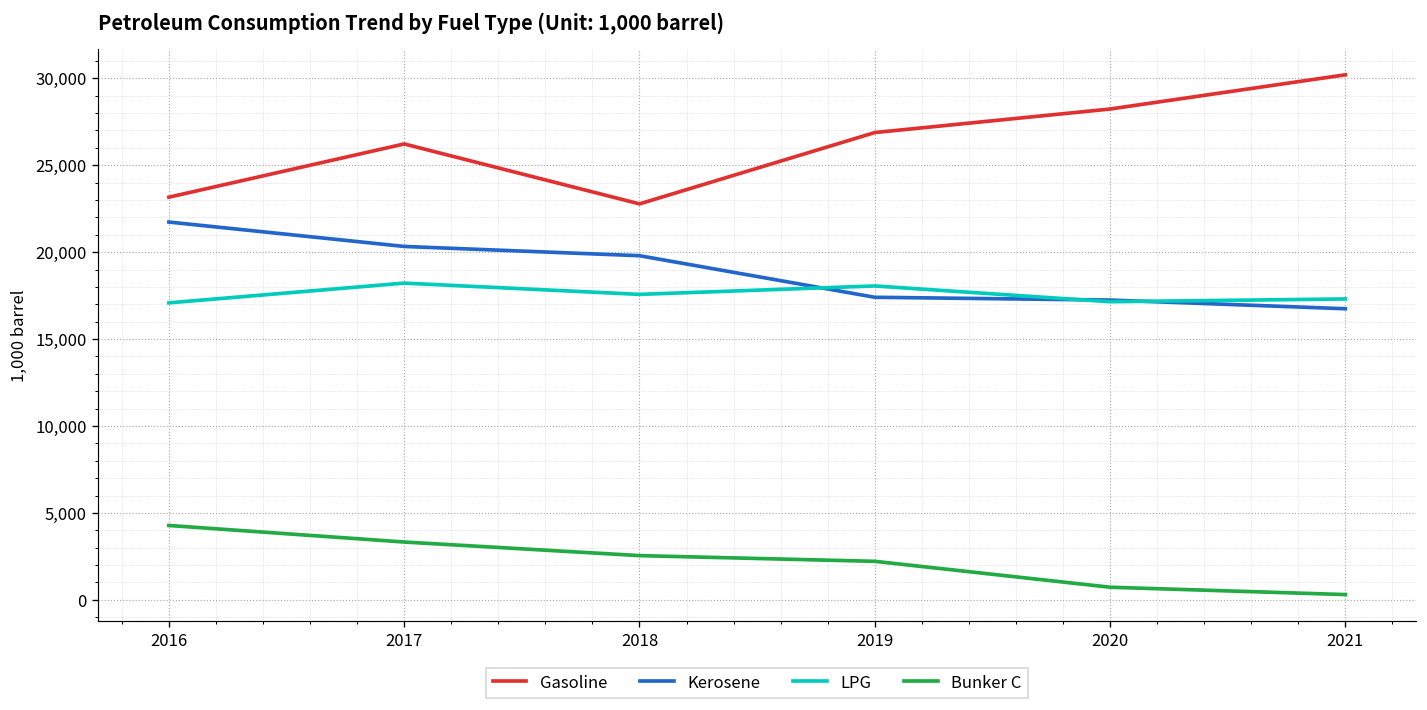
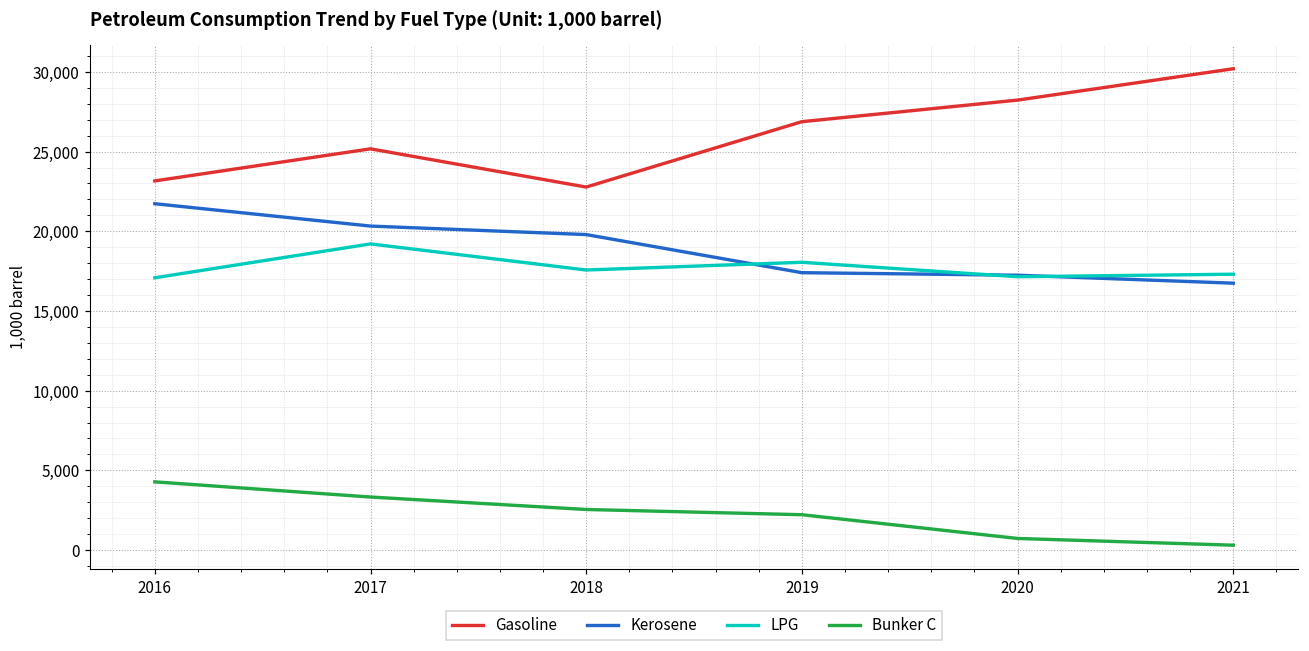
Gasoline, 2017: 26,200 -> 25,200
LPG, 2017: 18,200 -> 19,200
